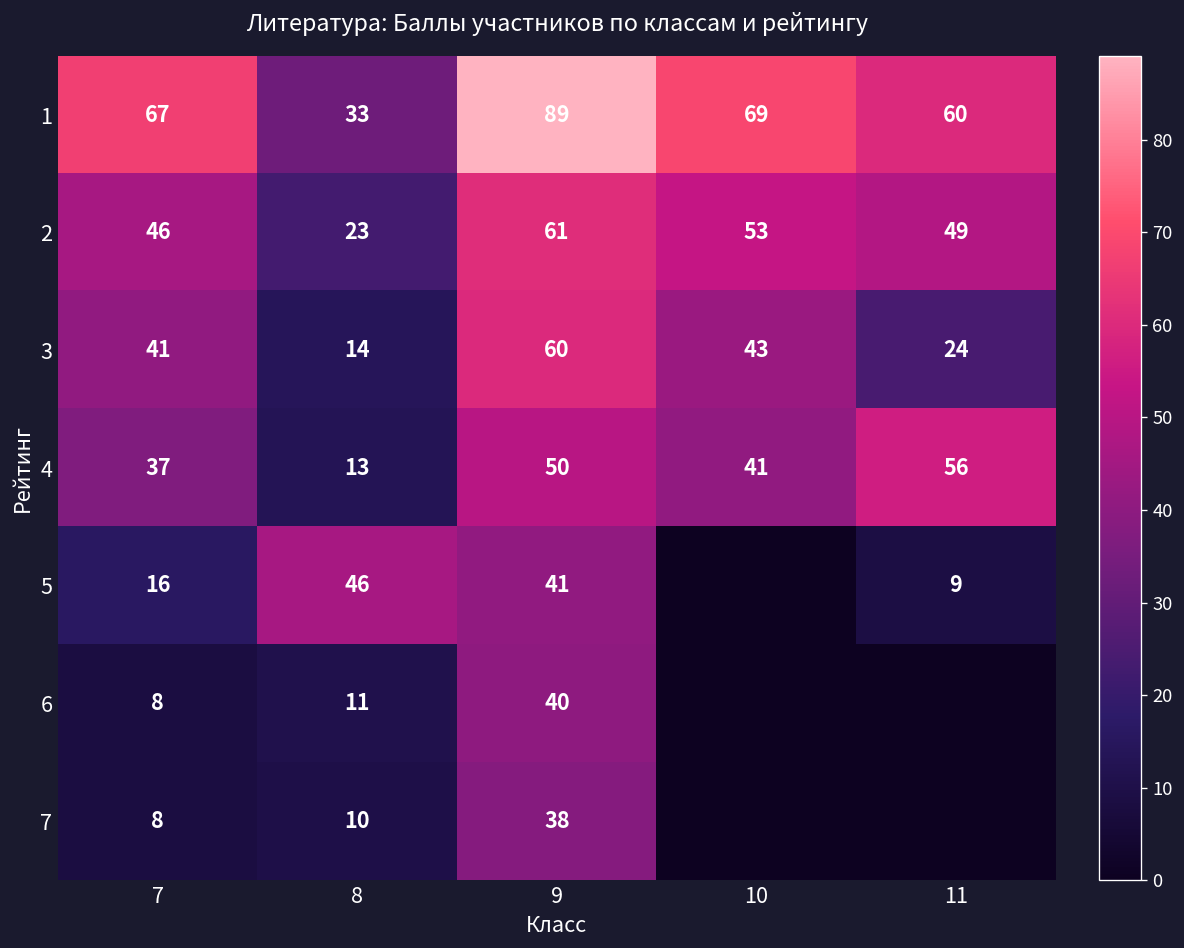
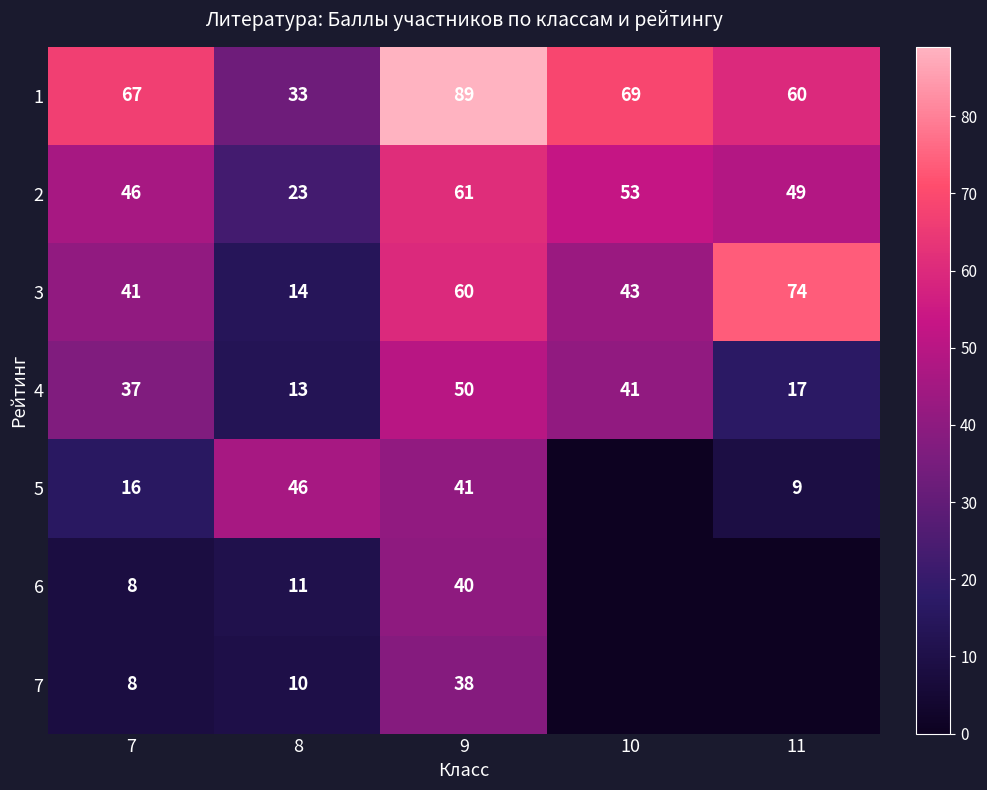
3, 11: 24 -> 74
4, 11: 56 -> 17
